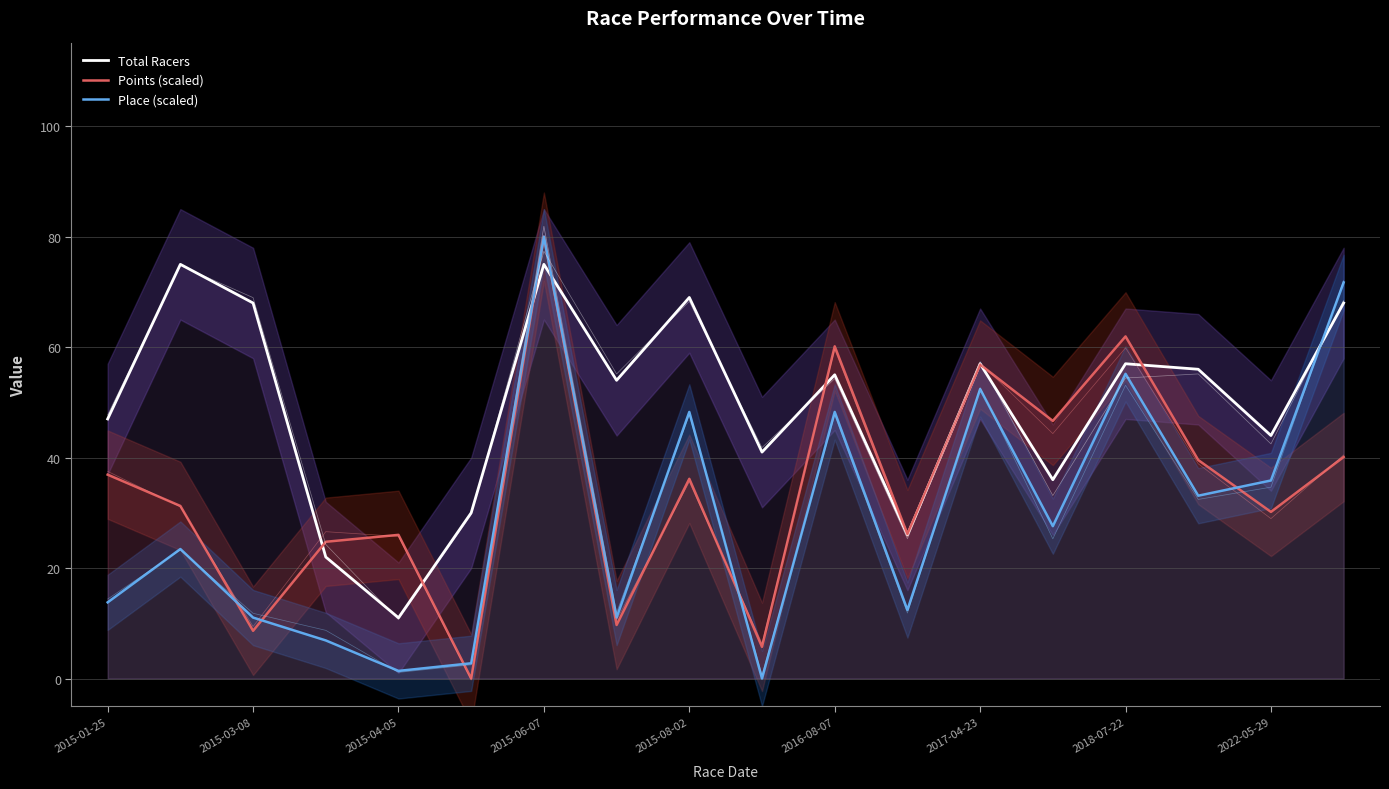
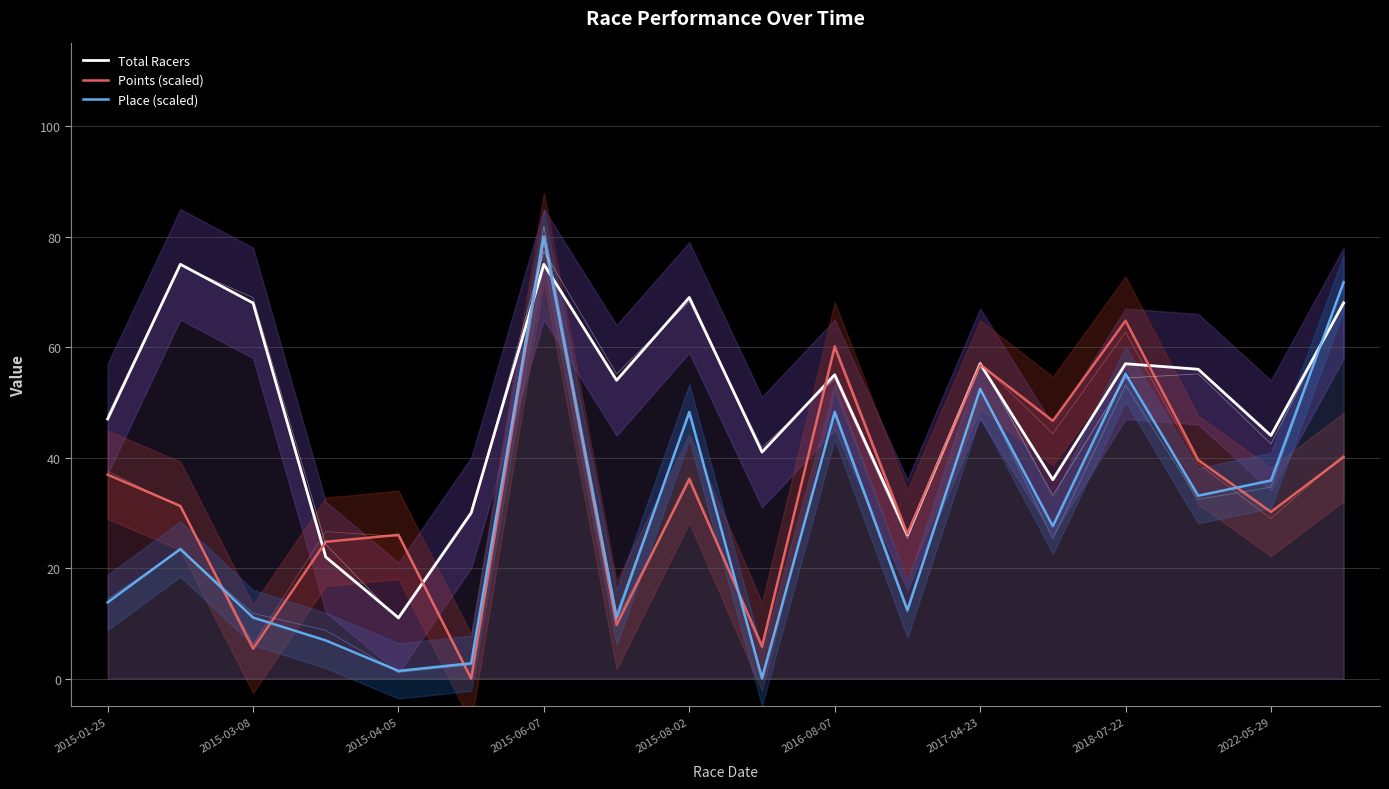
Points (scaled), 2015-03-08: 9 -> 5
Points (scaled), 2018-07-22: 62 -> 65
